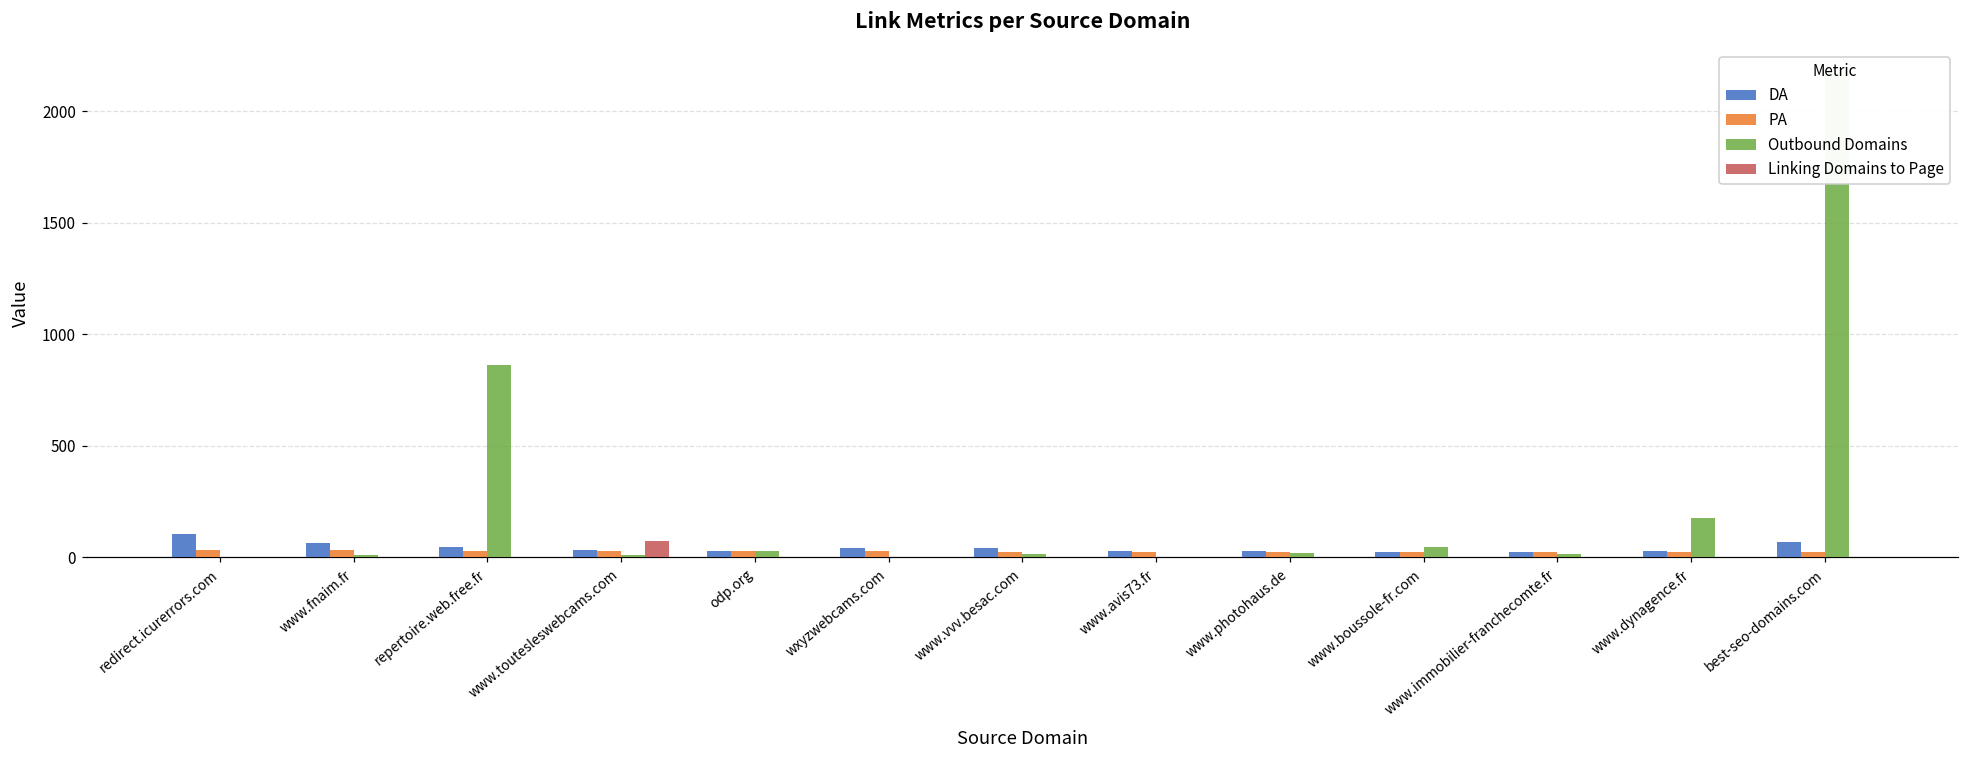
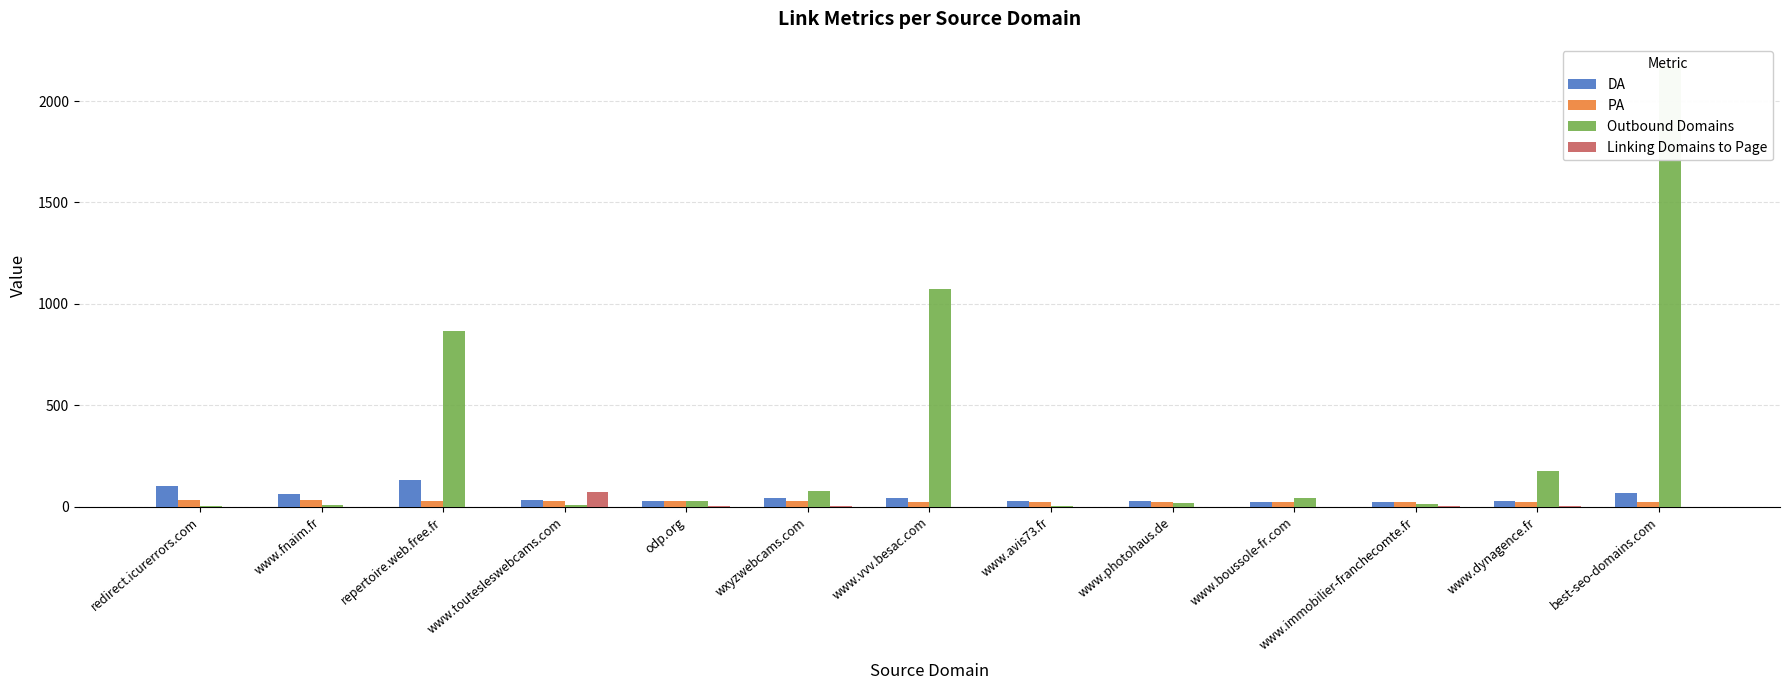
DA, repertoire.web.free.fr: 50 -> 130
Outbound Domains, wxyzwebcams.com: 0 -> 80
Outbound Domains, www.vvv.besac.com: 20 -> 1070
